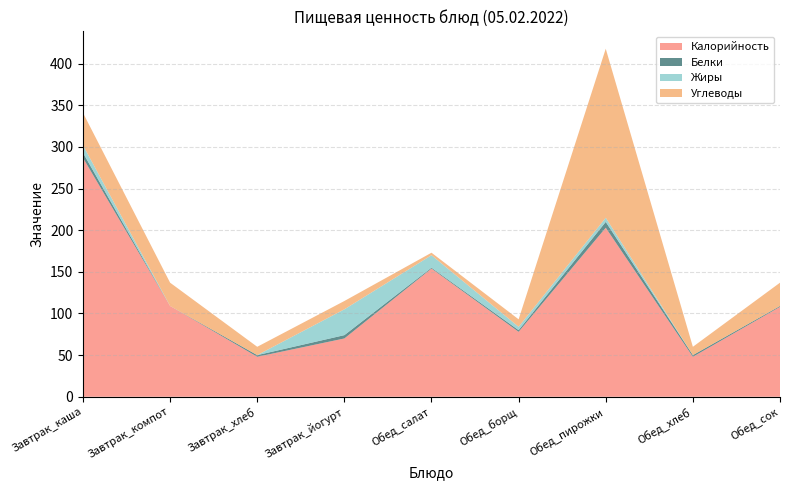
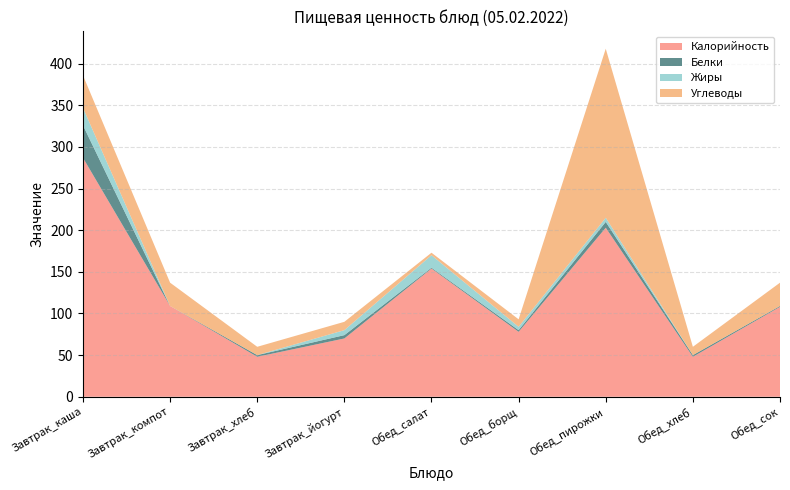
Белки, Завтрак_каша: 10 -> 40
Жиры, Завтрак_каша: 10 -> 20
Жиры, Завтрак_йогурт: 30 -> 10
